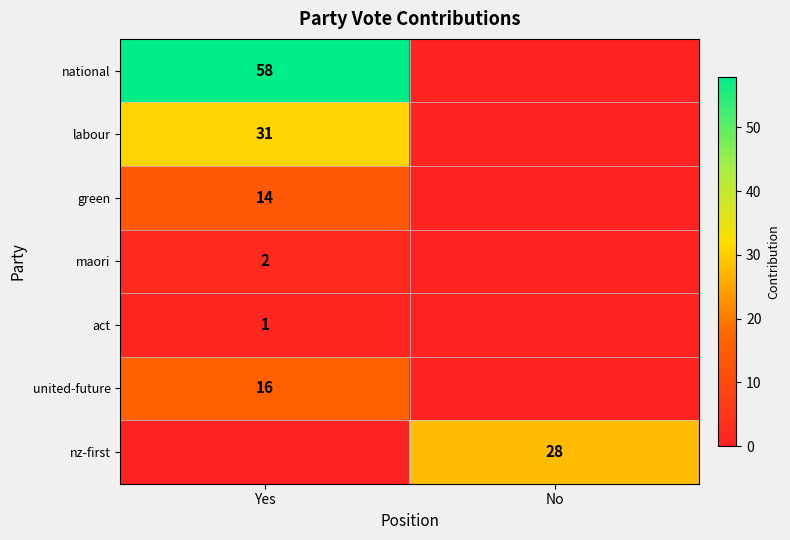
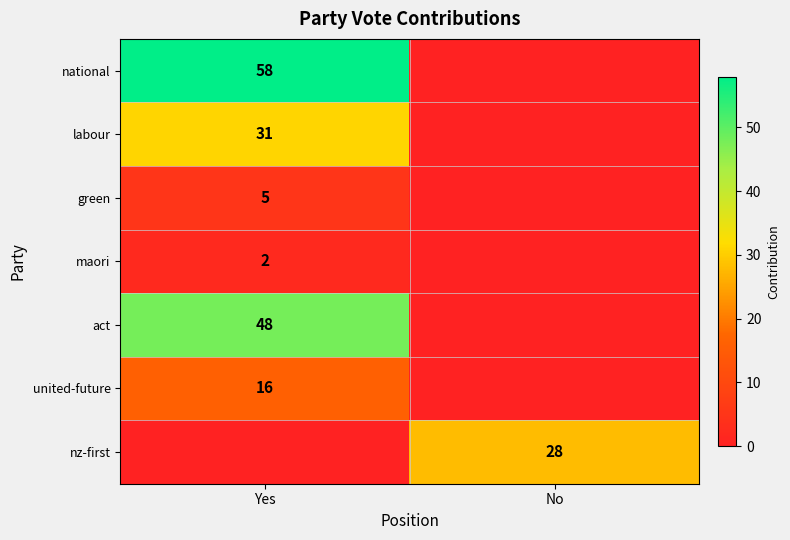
green, Yes: 14 -> 5
act, Yes: 1 -> 48
